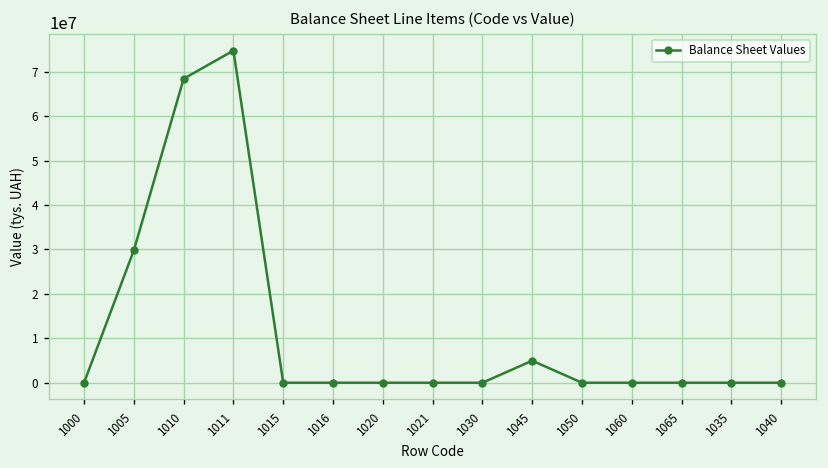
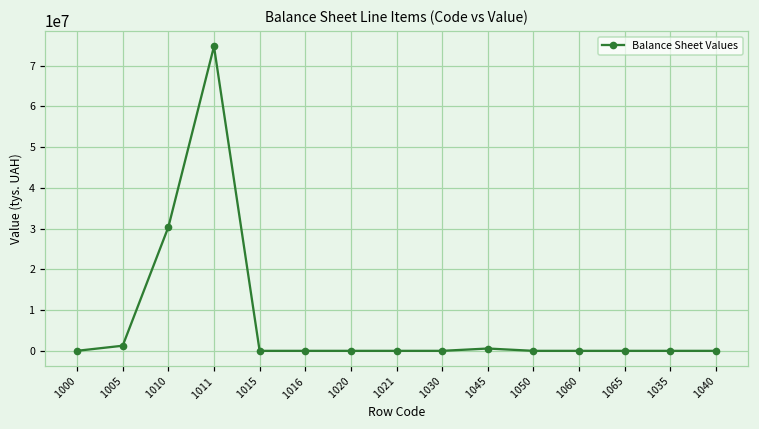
1005: 30000000 -> 1000000
1010: 68000000 -> 30000000
1045: 5000000 -> 1000000
